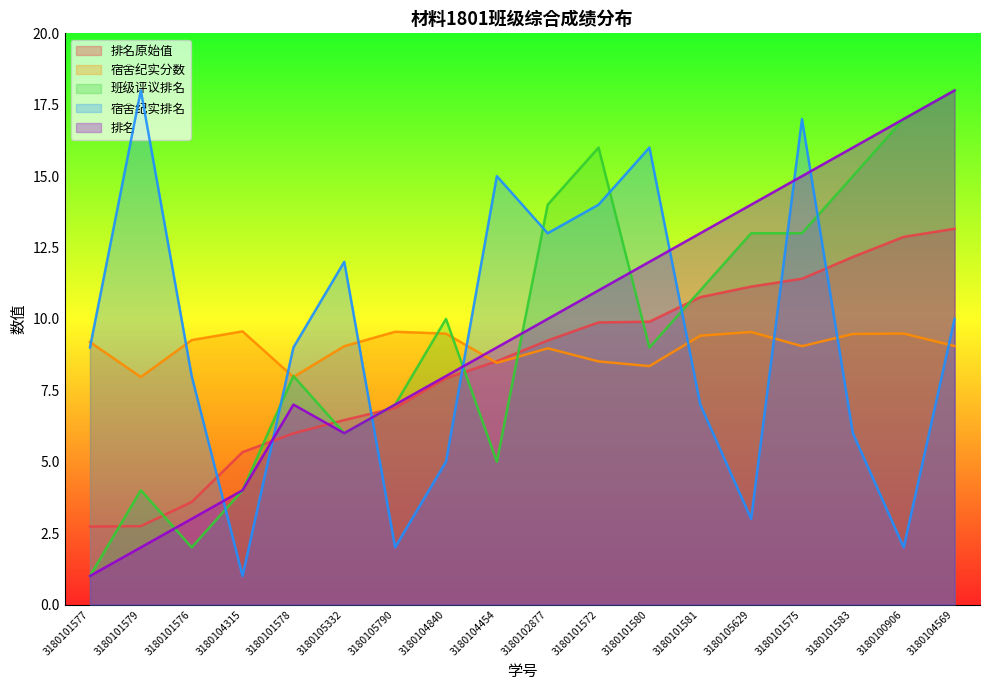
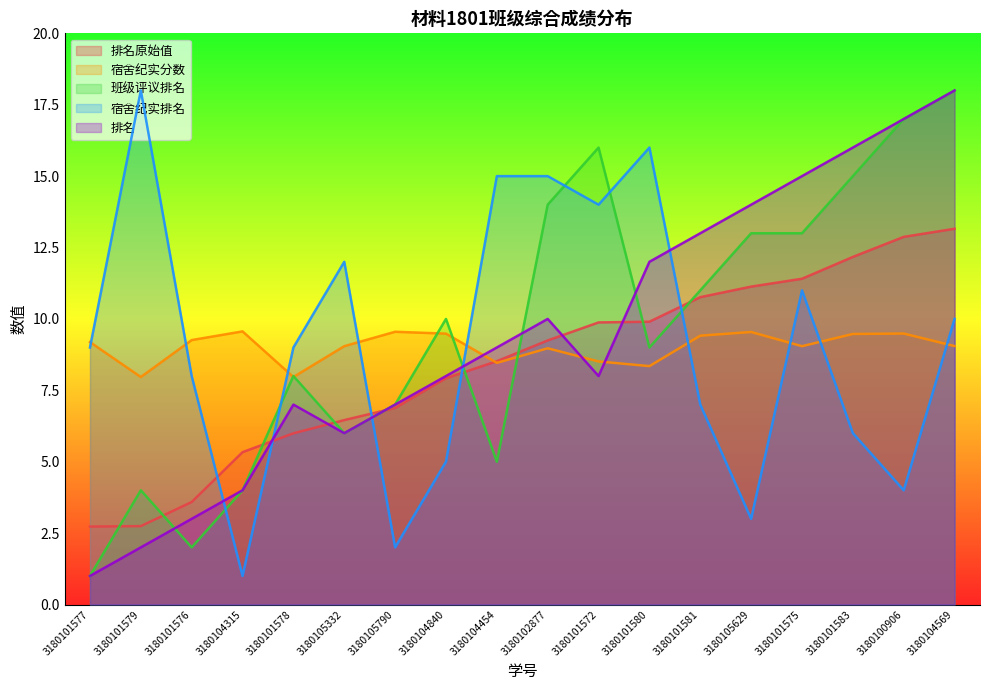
宿舍纪实排名, 3180102877: 13 -> 15
排名, 3180101572: 11 -> 8
宿舍纪实排名, 3180101575: 17 -> 11
宿舍纪实排名, 3180100906: 2 -> 4
